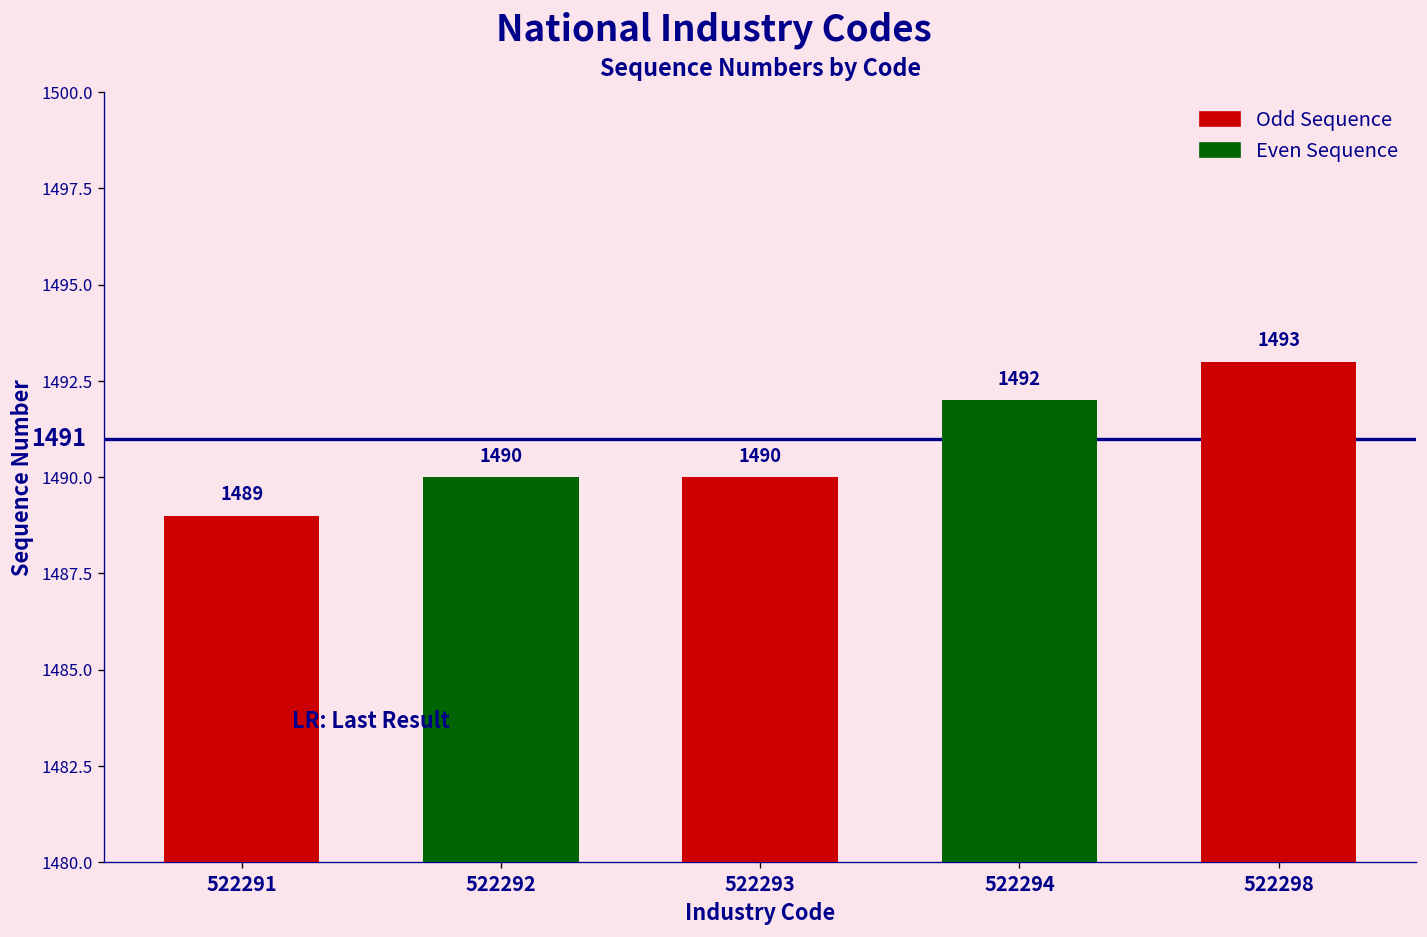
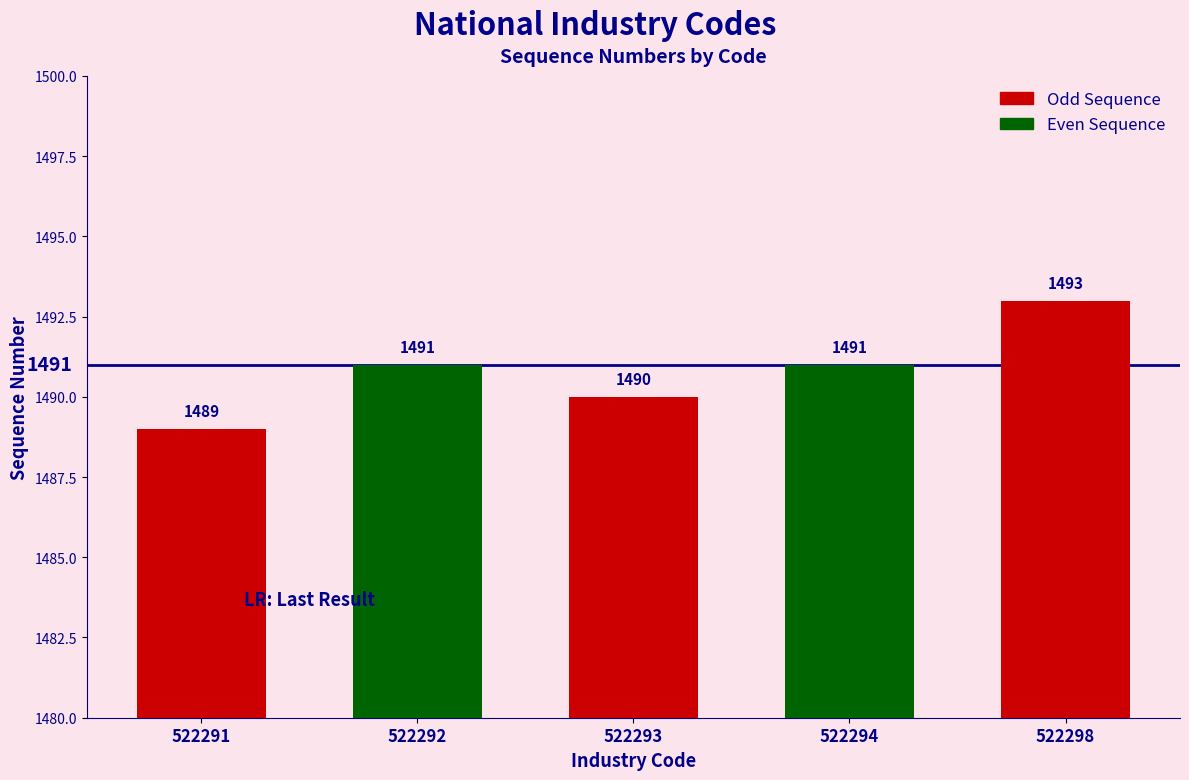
522292: 1490 -> 1491
522294: 1492 -> 1491
